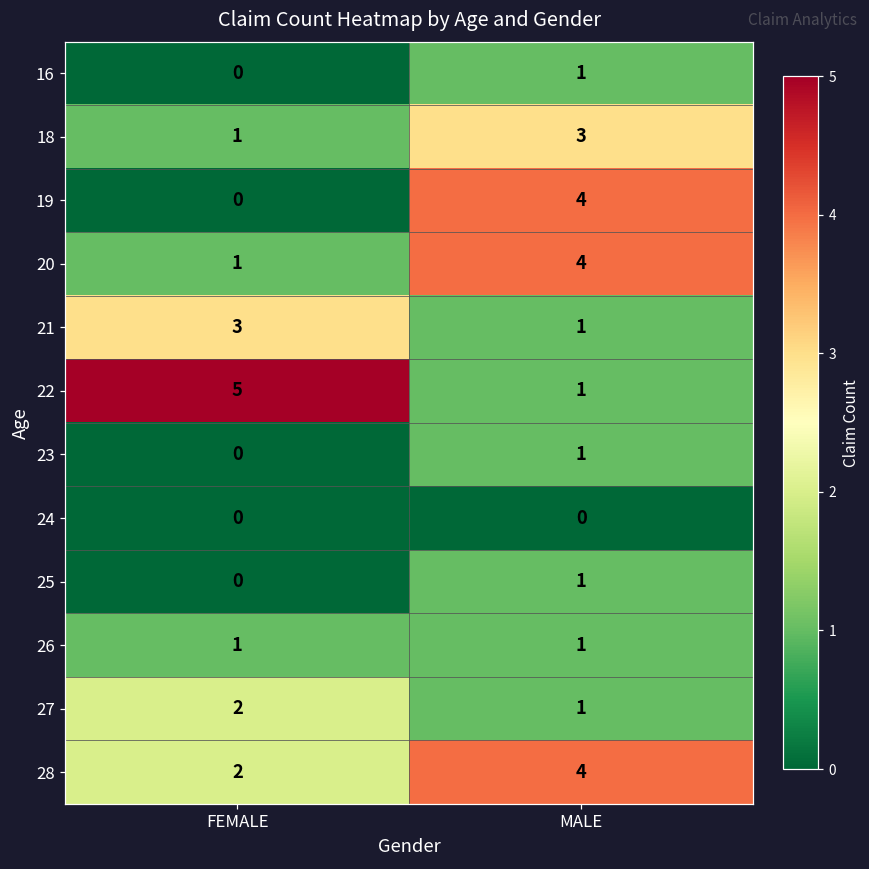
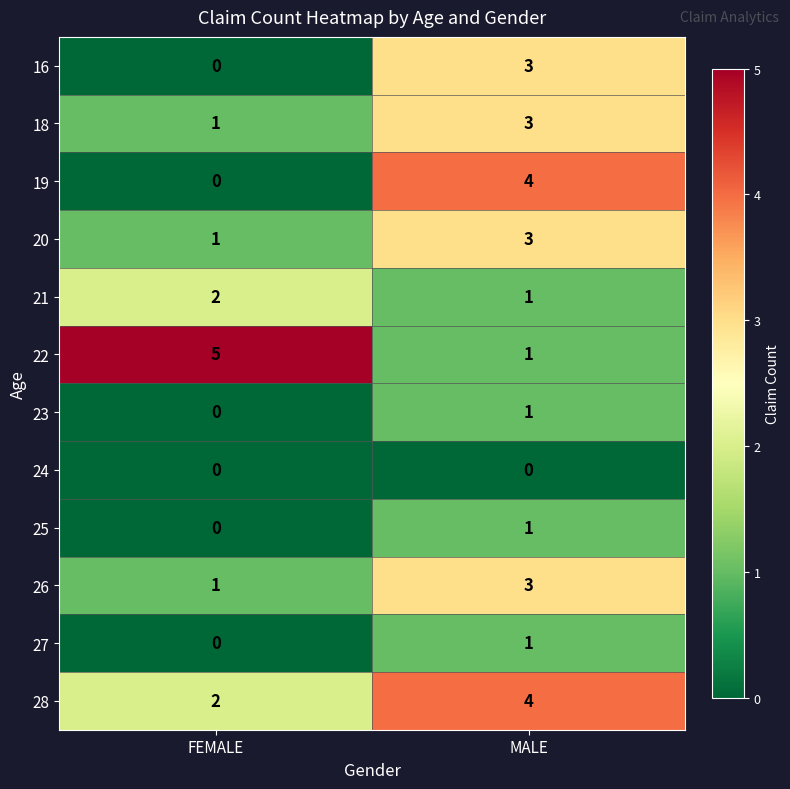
16, MALE: 1 -> 3
20, MALE: 4 -> 3
21, FEMALE: 3 -> 2
26, MALE: 1 -> 3
27, FEMALE: 2 -> 0
